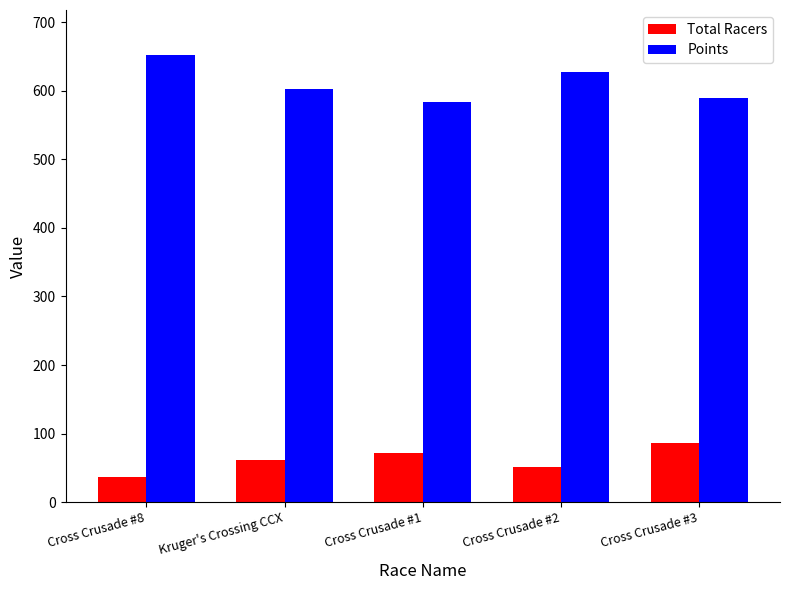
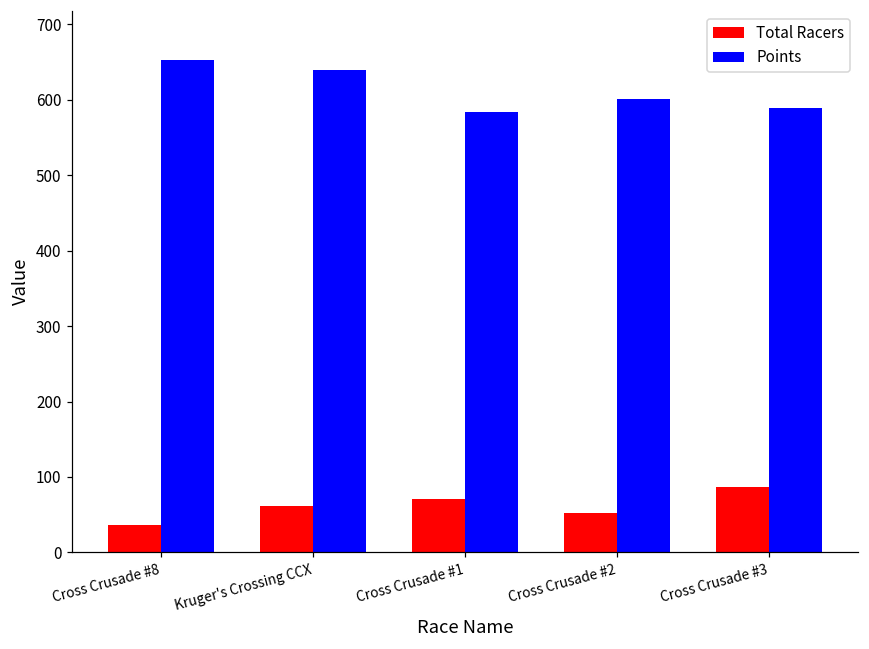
Points, Kruger's Crossing CCX: 600 -> 640
Points, Cross Crusade #2: 630 -> 600
